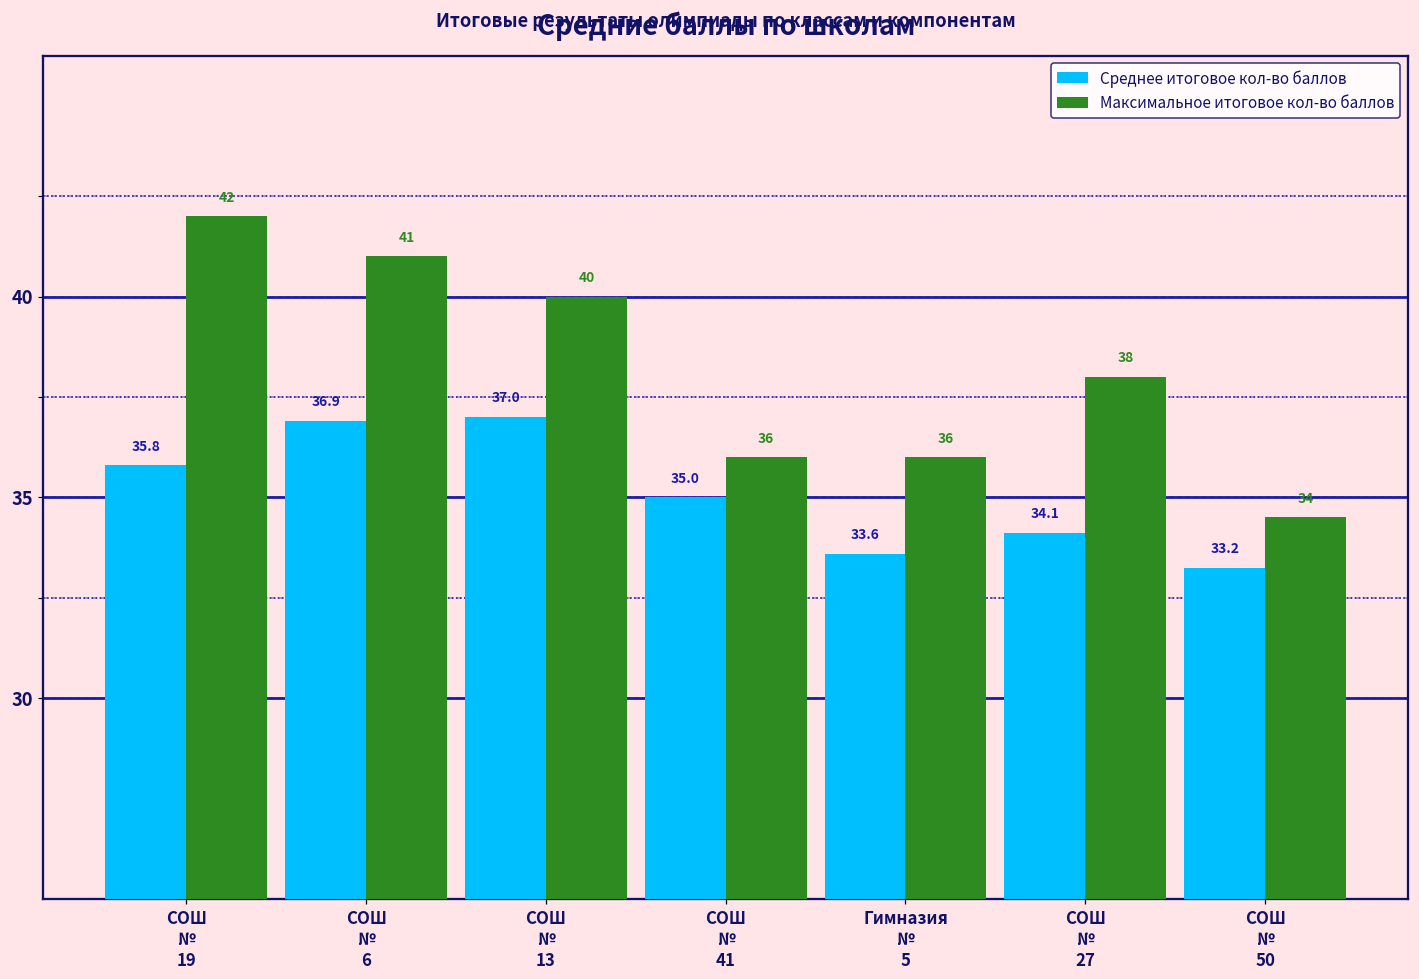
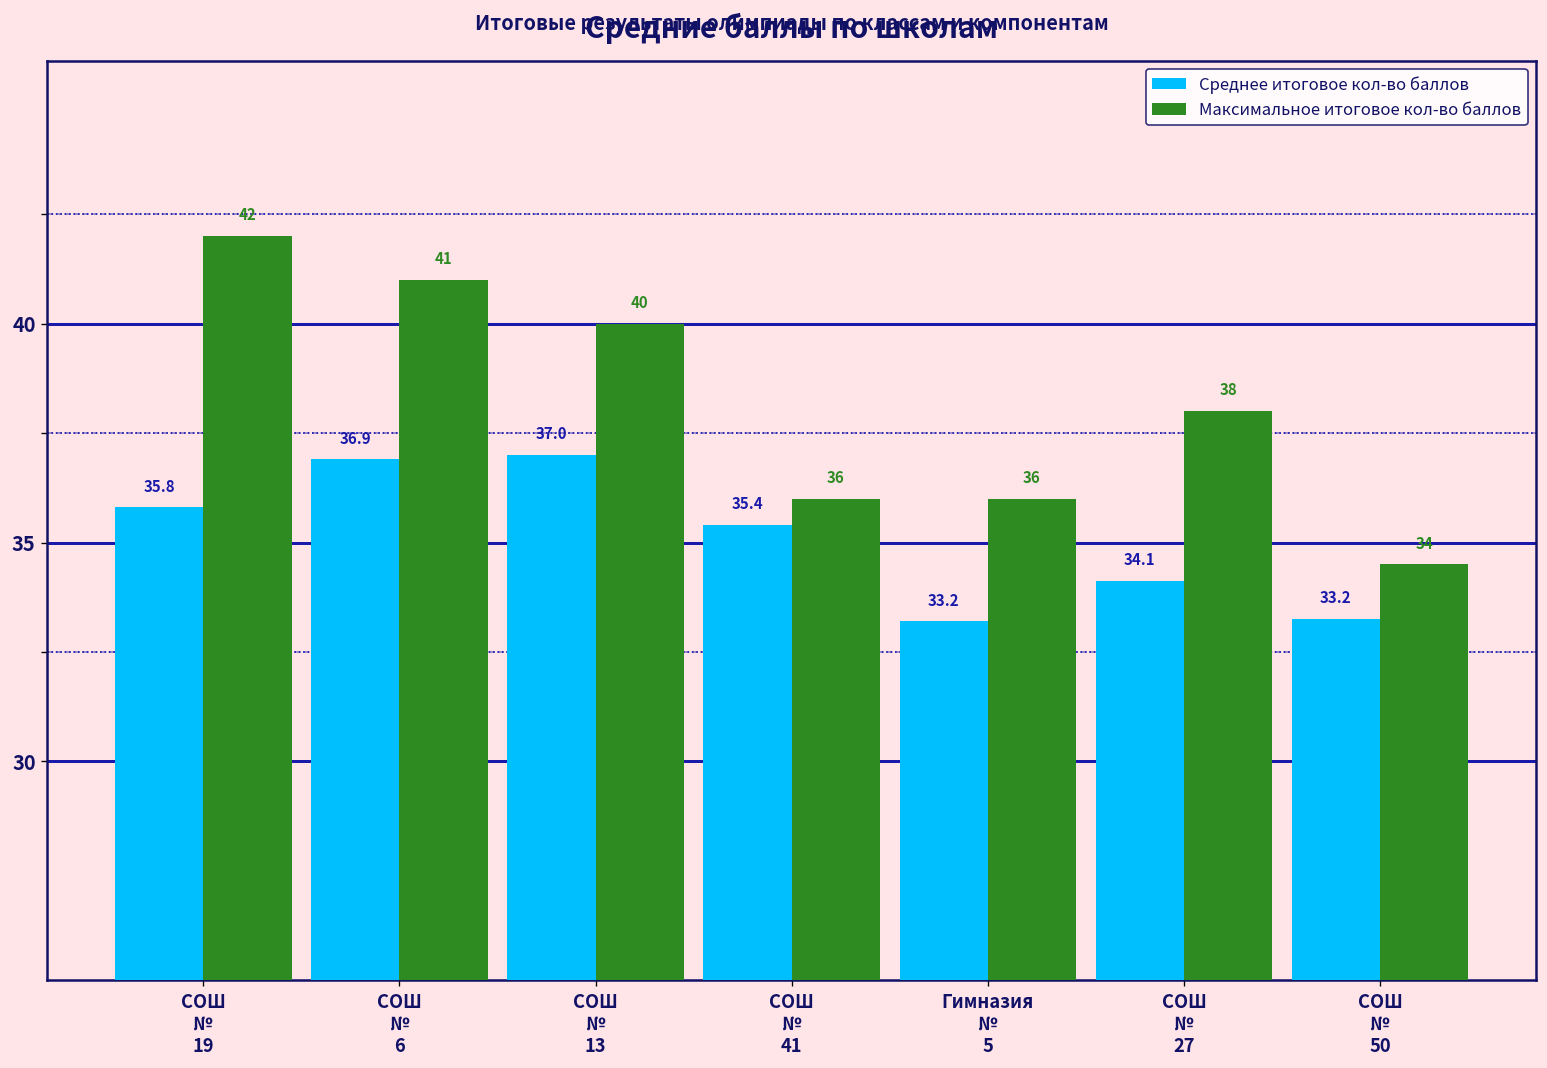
Среднее итоговое кол-во баллов, СОШ № 41: 35.0 -> 35.4
Среднее итоговое кол-во баллов, Гимназия № 5: 33.6 -> 33.2
